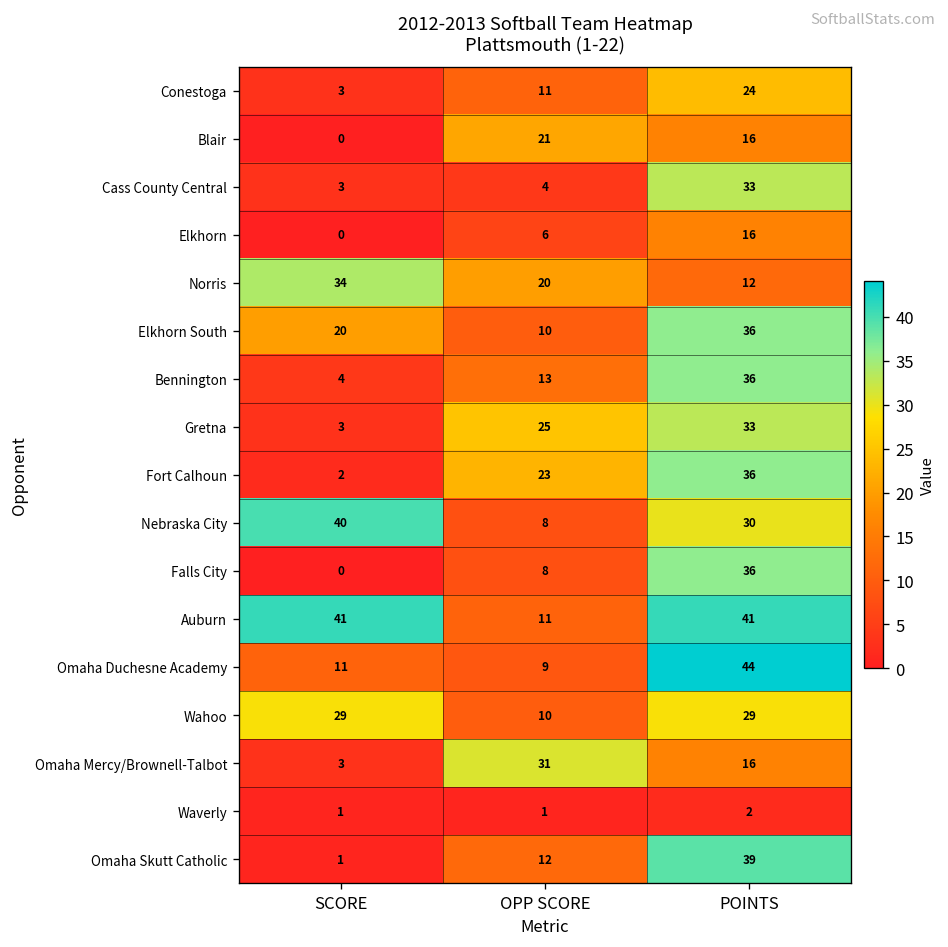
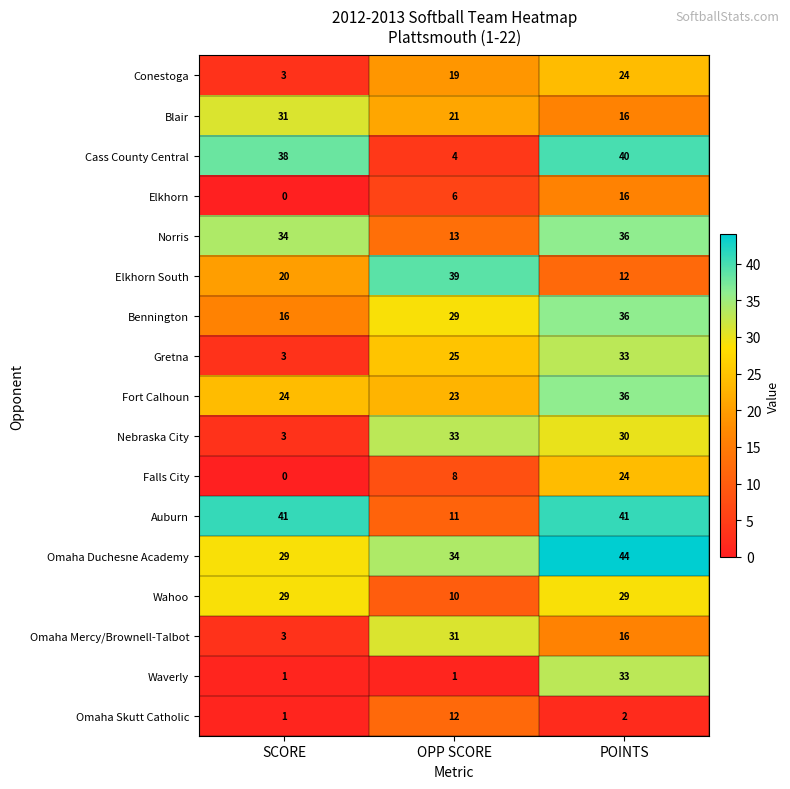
Conestoga, OPP SCORE: 11 -> 19
Blair, SCORE: 0 -> 31
Cass County Central, SCORE: 3 -> 38
Cass County Central, POINTS: 33 -> 40
Norris, OPP SCORE: 20 -> 13
Norris, POINTS: 12 -> 36
Elkhorn South, OPP SCORE: 10 -> 39
Elkhorn South, POINTS: 36 -> 12
Bennington, SCORE: 4 -> 16
Bennington, OPP SCORE: 13 -> 29
Fort Calhoun, SCORE: 2 -> 24
Nebraska City, SCORE: 40 -> 3
Nebraska City, OPP SCORE: 8 -> 33
Falls City, POINTS: 36 -> 24
Omaha Duchesne Academy, SCORE: 11 -> 29
Omaha Duchesne Academy, OPP SCORE: 9 -> 34
Waverly, POINTS: 2 -> 33
Omaha Skutt Catholic, POINTS: 39 -> 2
